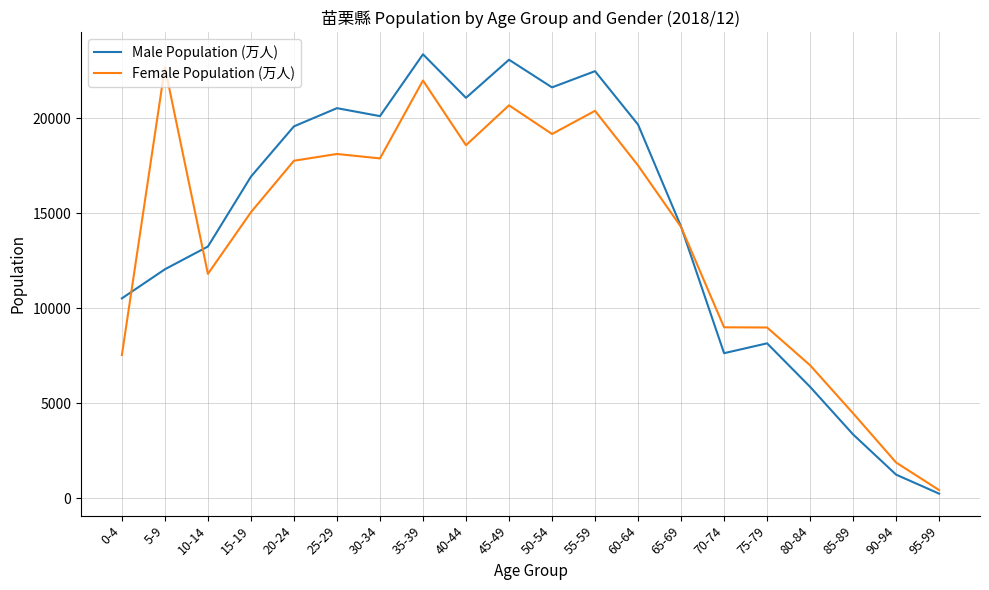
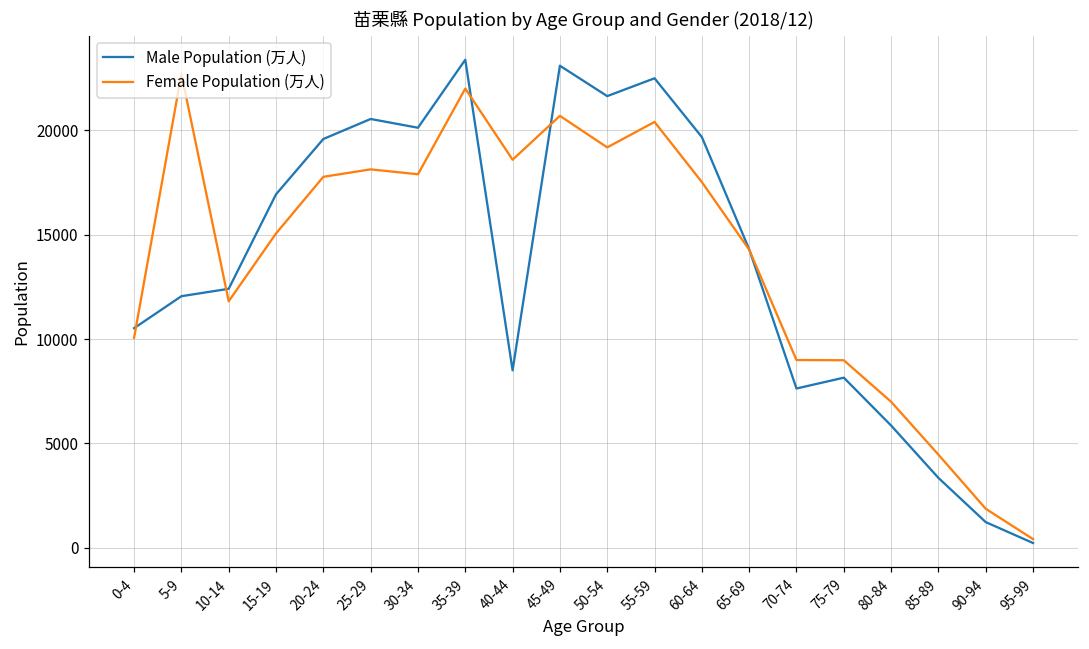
Female Population (万人), 0-4: 7500 -> 10100
Male Population (万人), 10-14: 13200 -> 12400
Male Population (万人), 40-44: 21100 -> 8500
